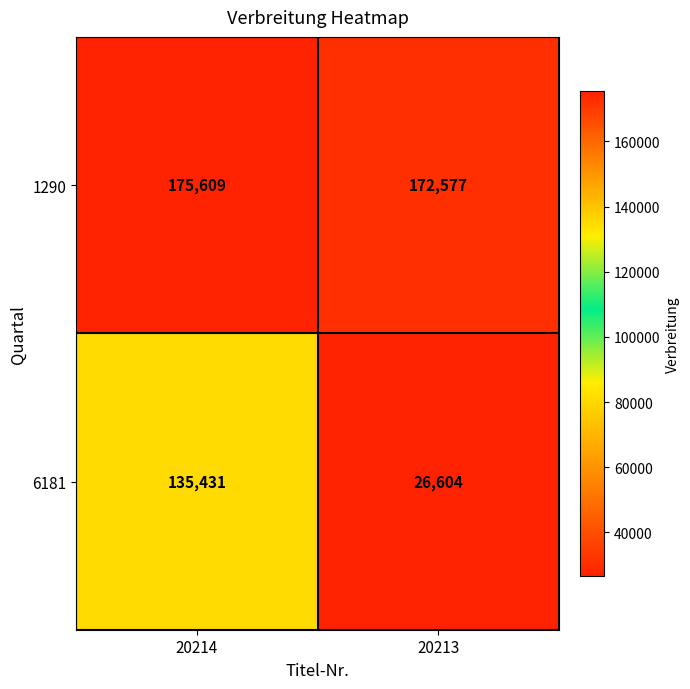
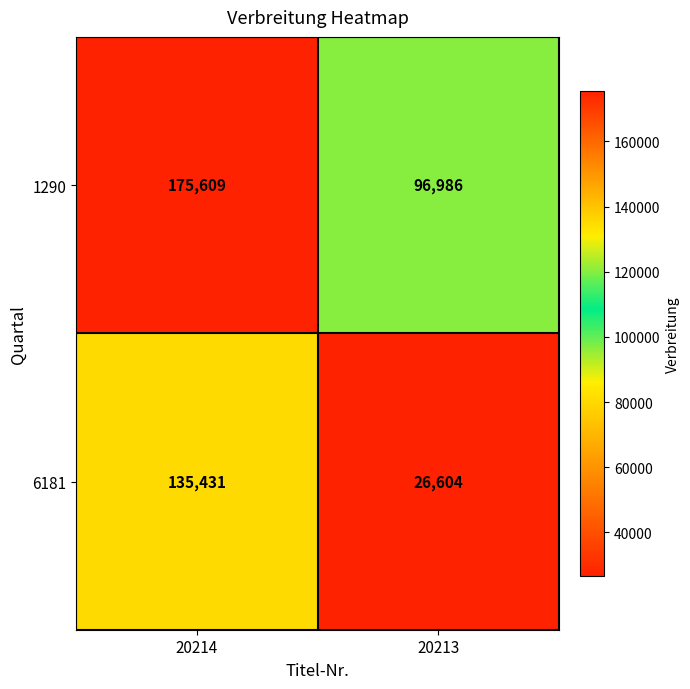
1290, 20213: 172,577 -> 96,986
